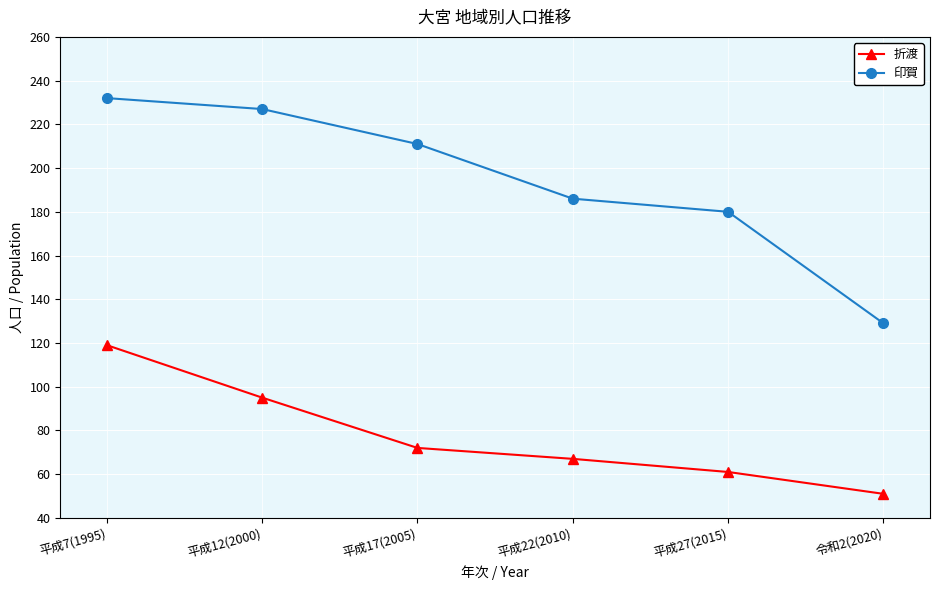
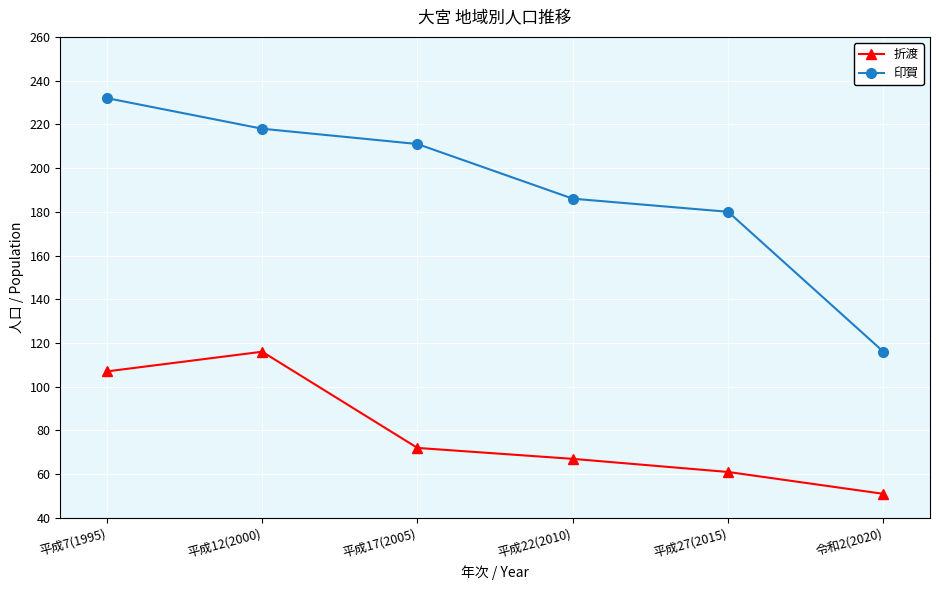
折渡, 平成7(1995): 119 -> 107
折渡, 平成12(2000): 95 -> 116
印賀, 平成12(2000): 227 -> 218
印賀, 令和2(2020): 129 -> 116
